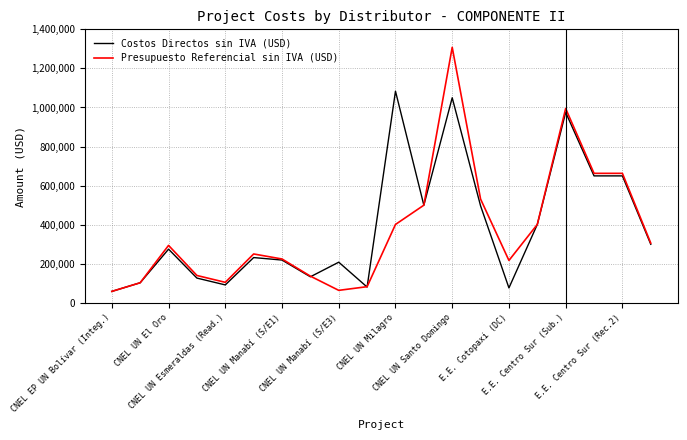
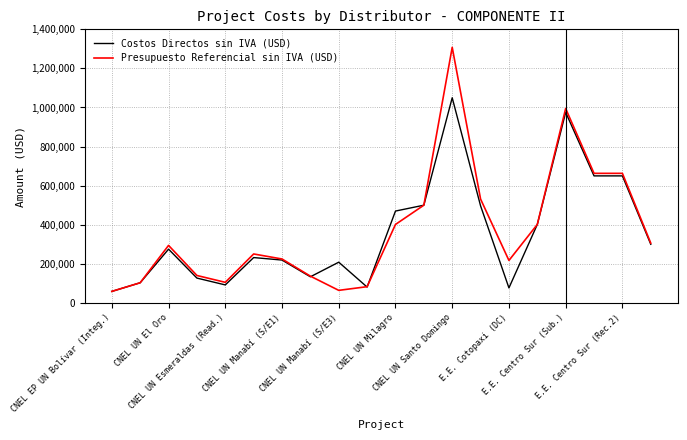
Costos Directos sin IVA (USD), CNEL UN Milagro: 1,080,000 -> 470,000
